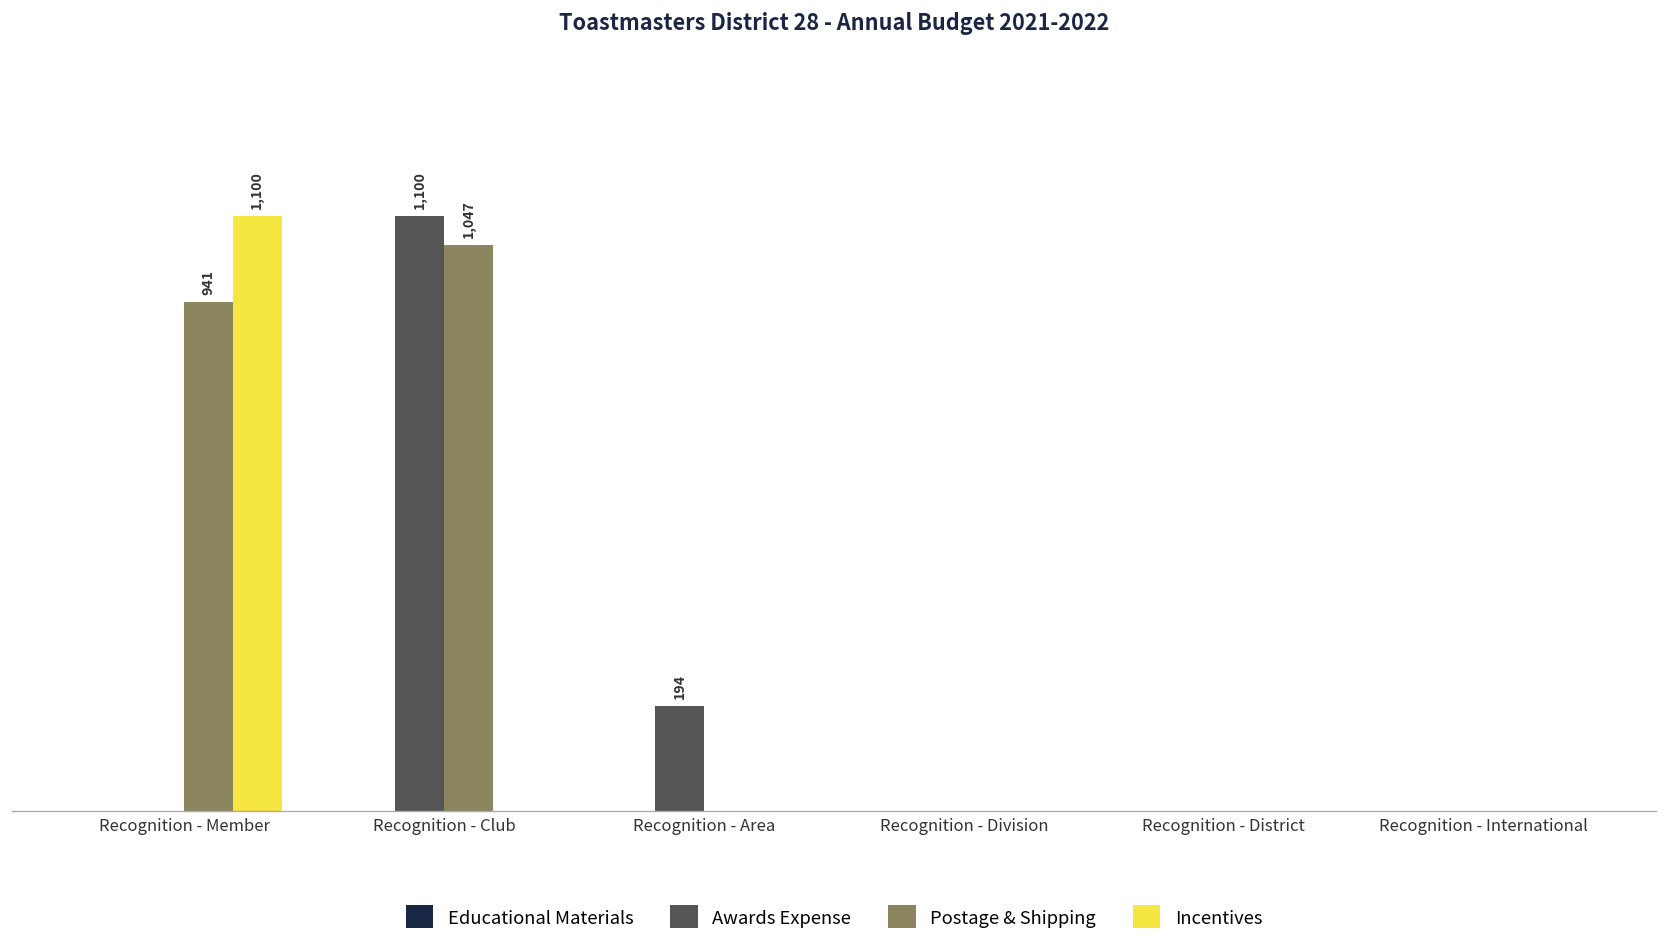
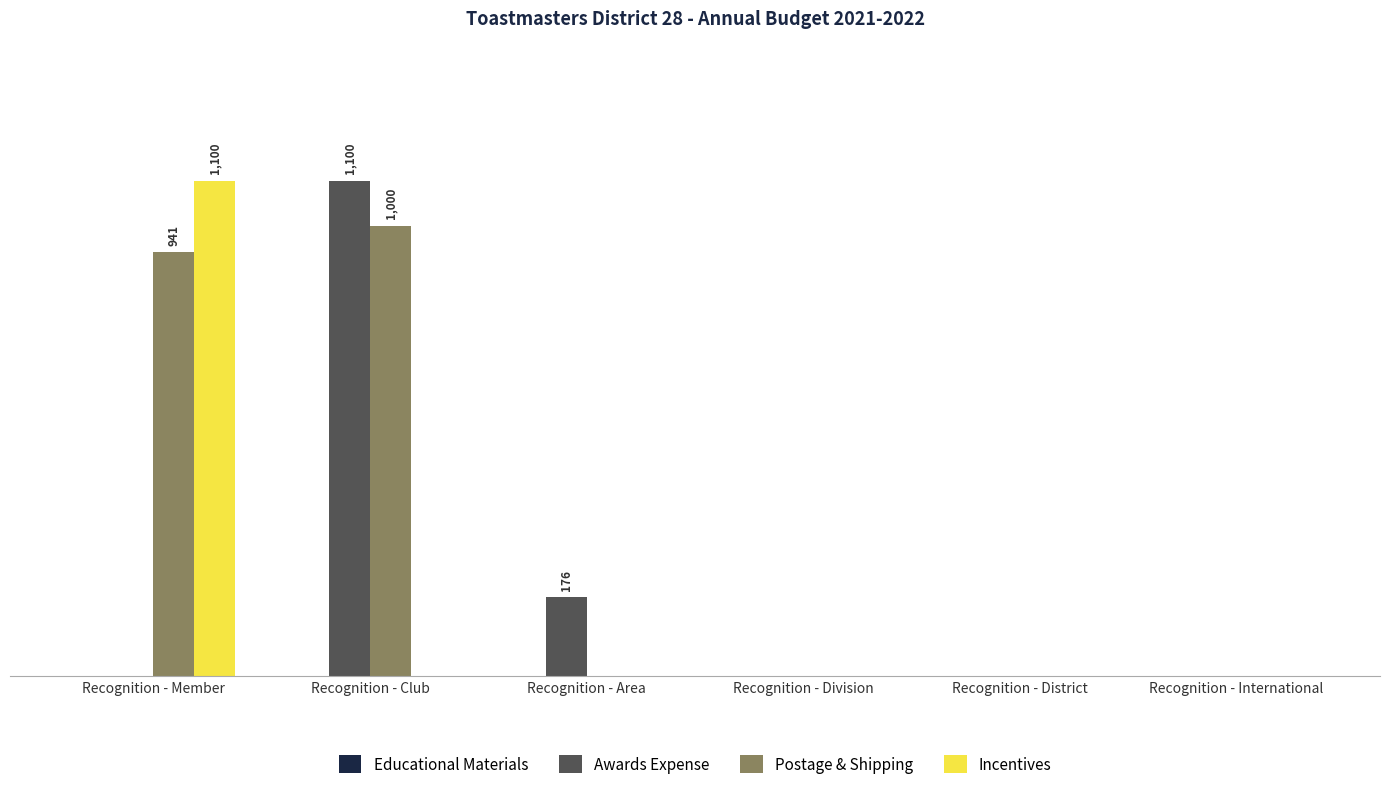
Postage & Shipping, Recognition - Club: 1,047 -> 1,000
Awards Expense, Recognition - Area: 194 -> 176
